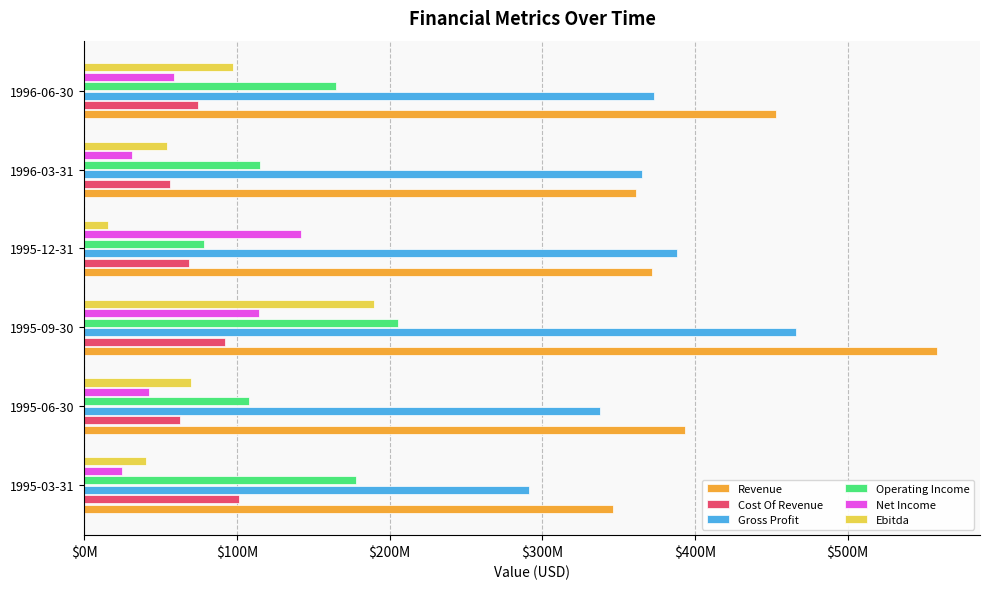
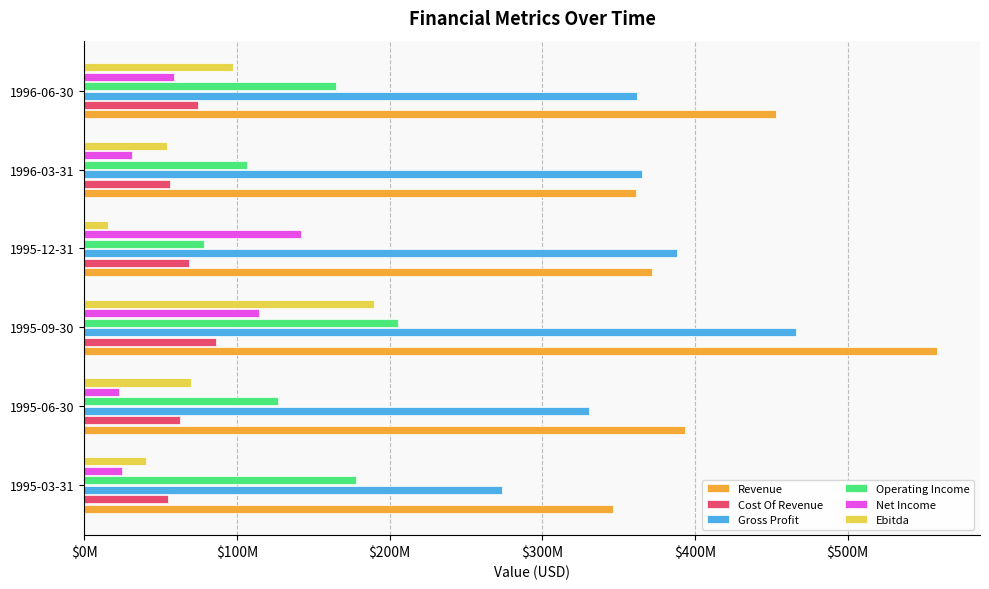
Gross Profit, 1996-06-30: $373000000 -> $362000000
Operating Income, 1996-03-31: $115000000 -> $107000000
Cost Of Revenue, 1995-09-30: $92000000 -> $86000000
Net Income, 1995-06-30: $42000000 -> $23000000
Operating Income, 1995-06-30: $108000000 -> $127000000
Gross Profit, 1995-06-30: $338000000 -> $331000000
Gross Profit, 1995-03-31: $291000000 -> $274000000
Cost Of Revenue, 1995-03-31: $102000000 -> $55000000
